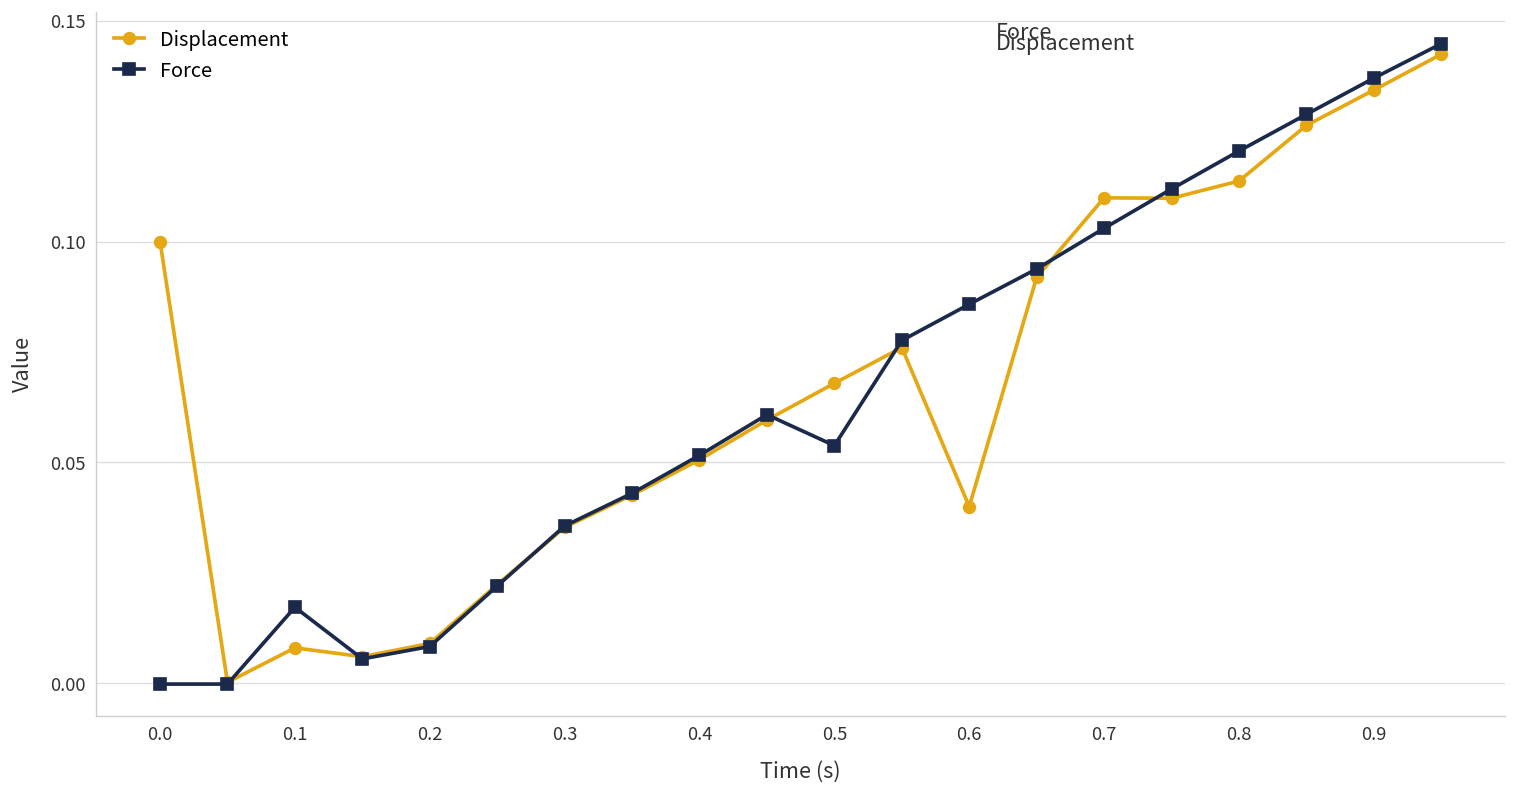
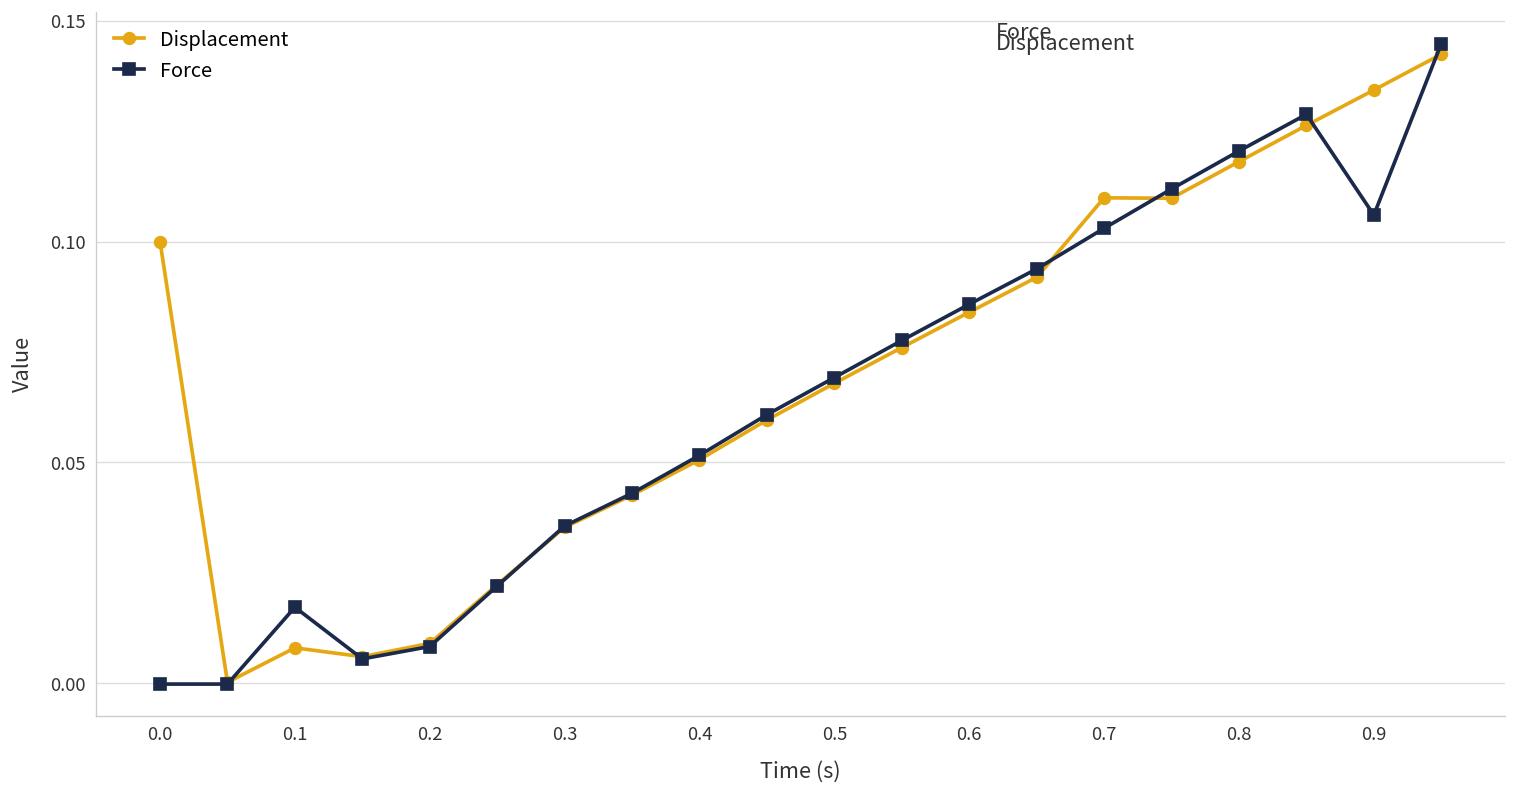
Force, 0.5: 0.054 -> 0.069
Displacement, 0.6: 0.040 -> 0.084
Displacement, 0.8: 0.114 -> 0.118
Force, 0.9: 0.137 -> 0.106
